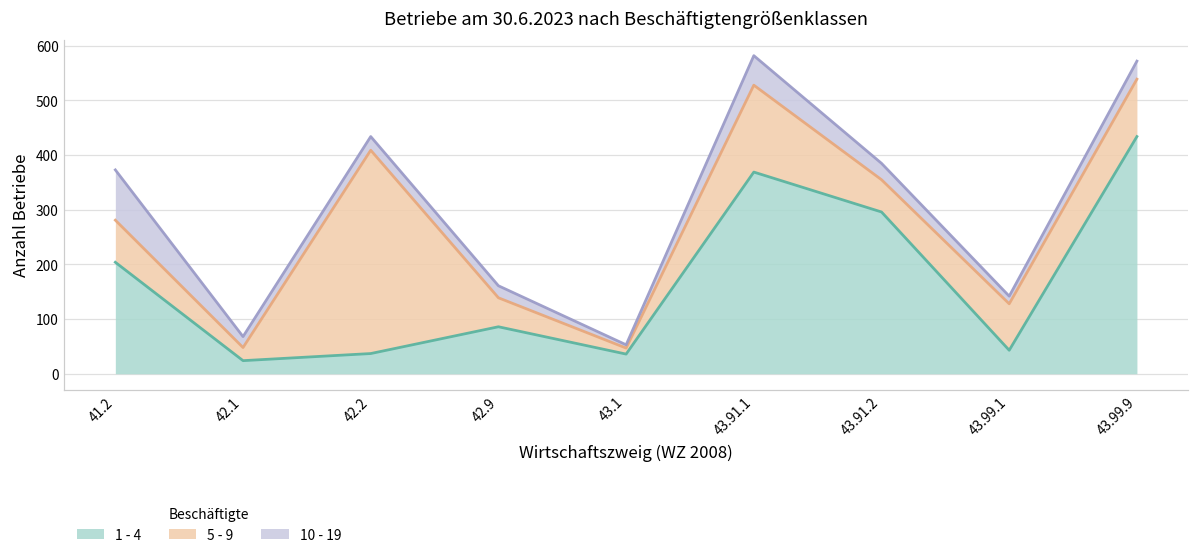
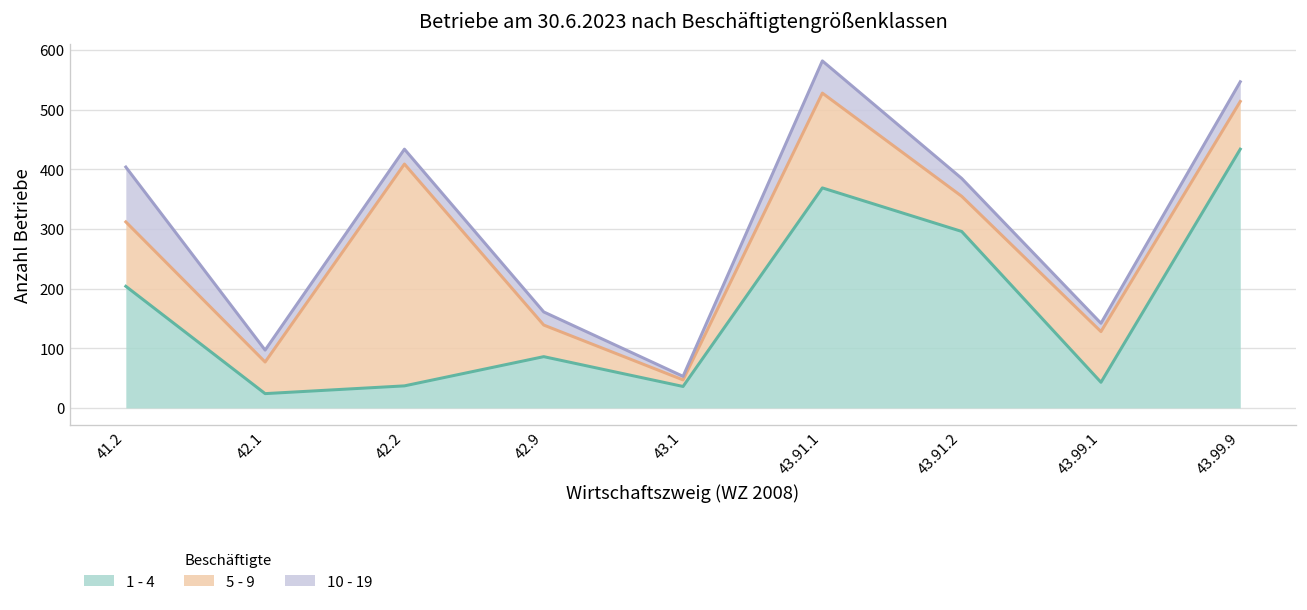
5 - 9, 41.2: 80 -> 110
5 - 9, 42.1: 20 -> 50
5 - 9, 43.99.9: 110 -> 80
